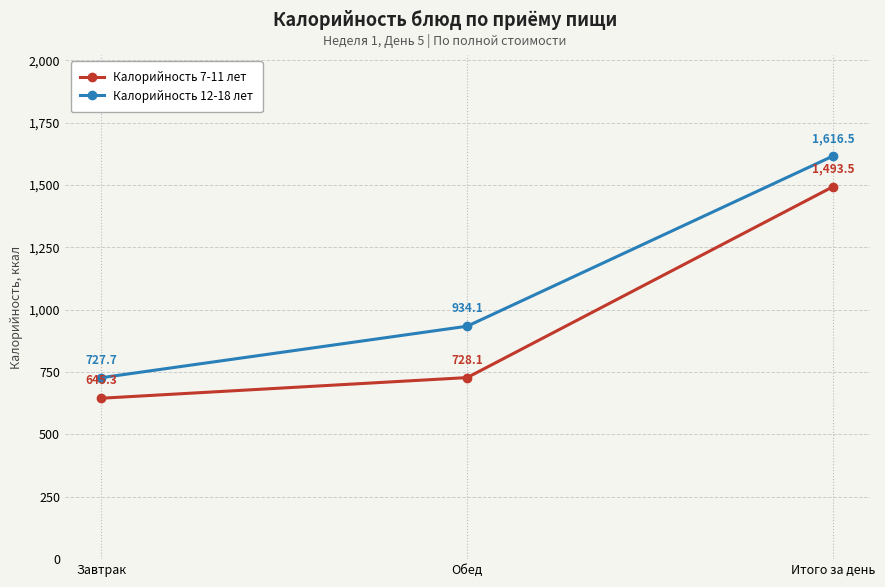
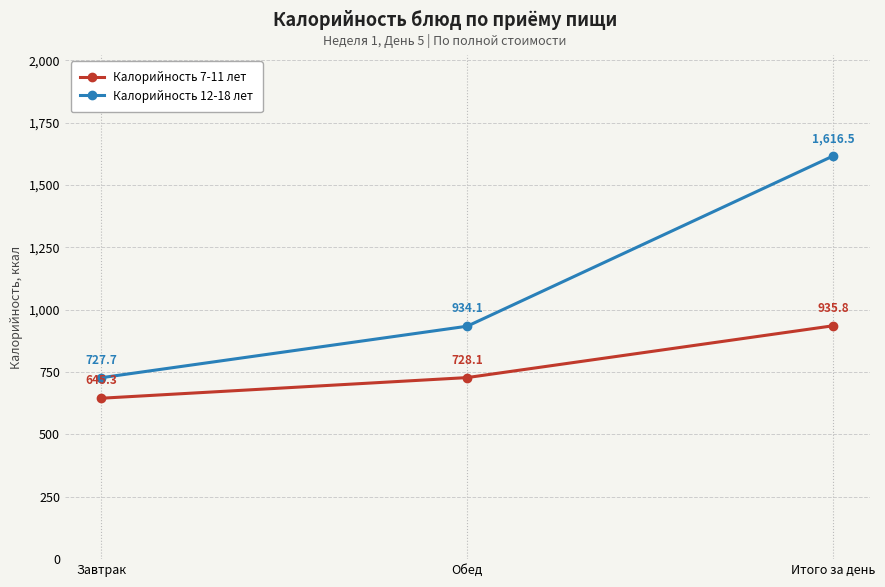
Калорийность 7-11 лет, Итого за день: 1,493.5 -> 935.8
